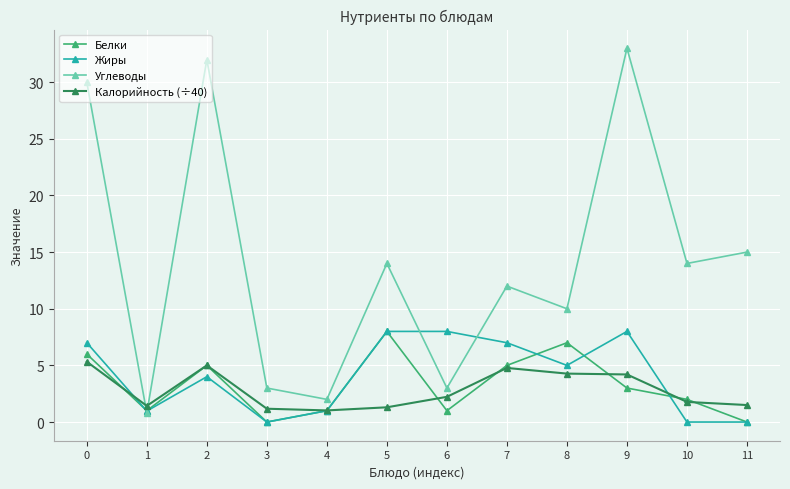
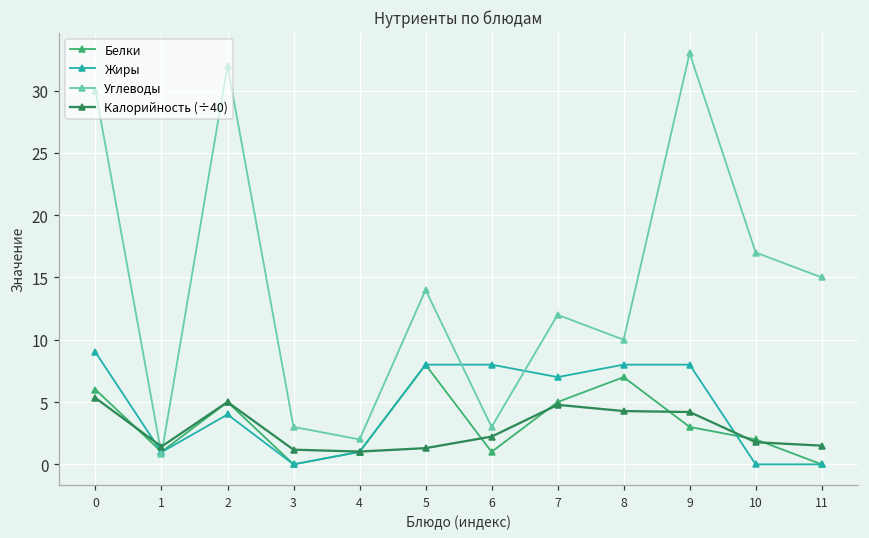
Жиры, 0: 7 -> 9
Жиры, 8: 5 -> 8
Углеводы, 10: 14 -> 17
